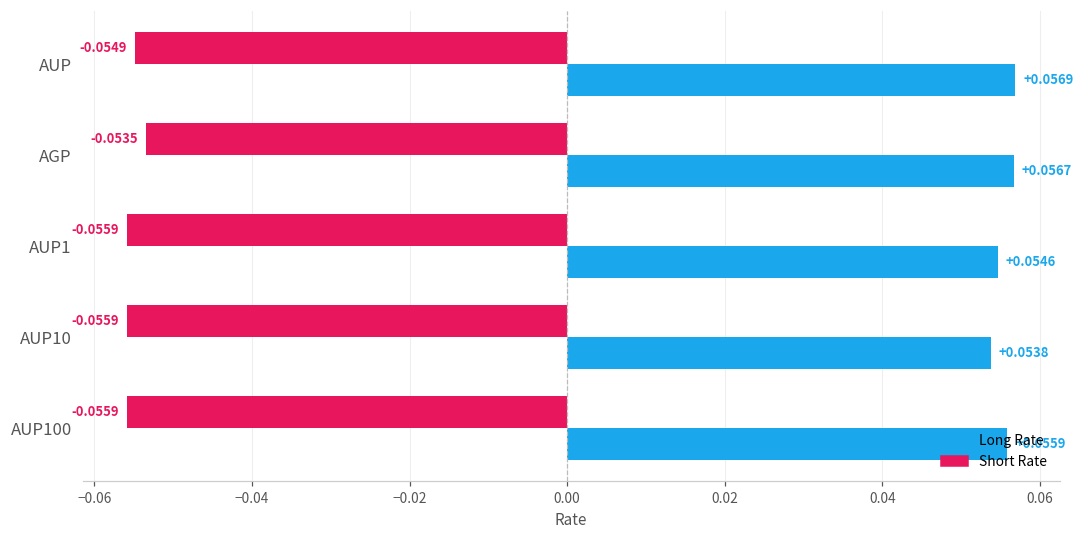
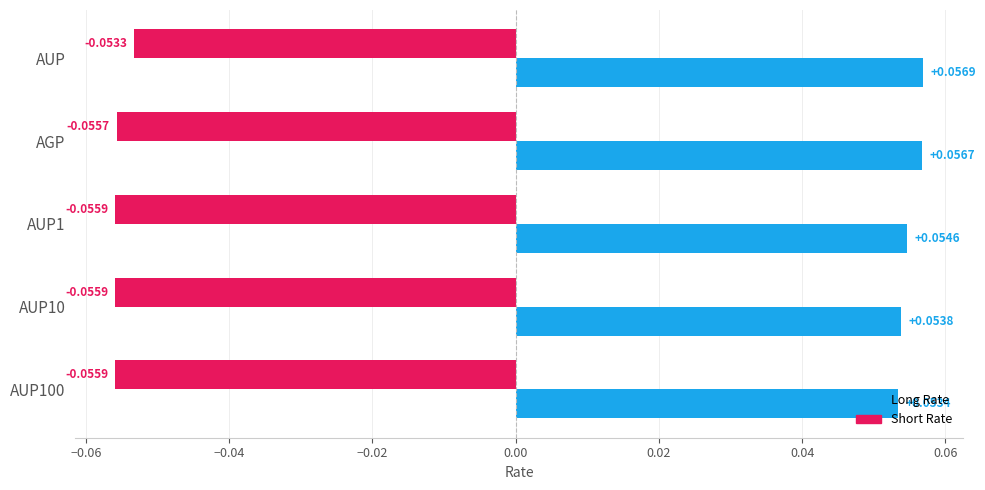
Short Rate, AUP: -0.0549 -> -0.0533
Short Rate, AGP: -0.0535 -> -0.0557
Long Rate, AUP100: +0.0559 -> +0.0534
